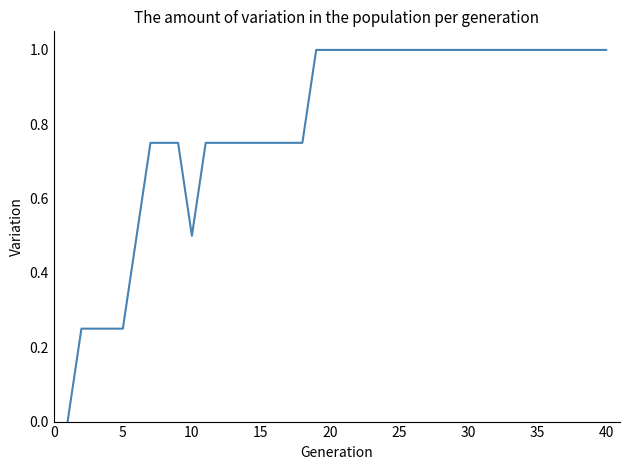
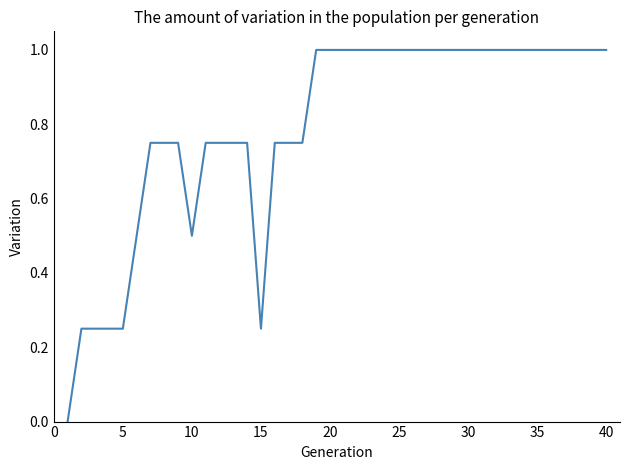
15: 0.75 -> 0.25
